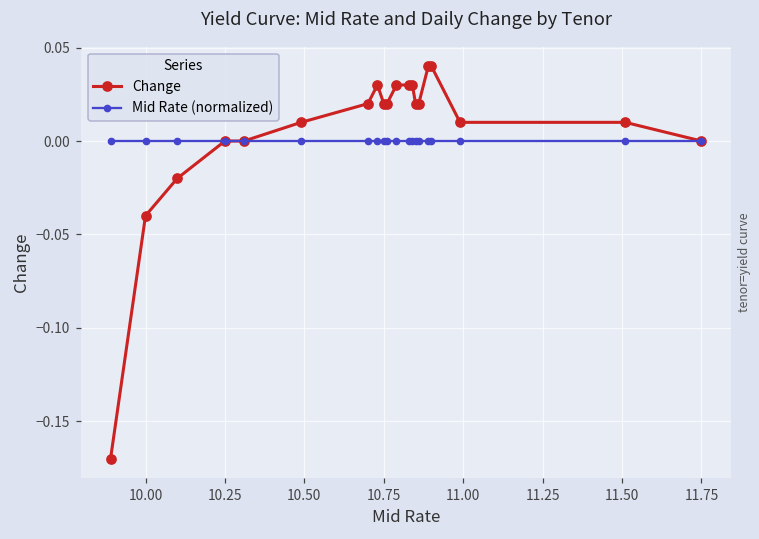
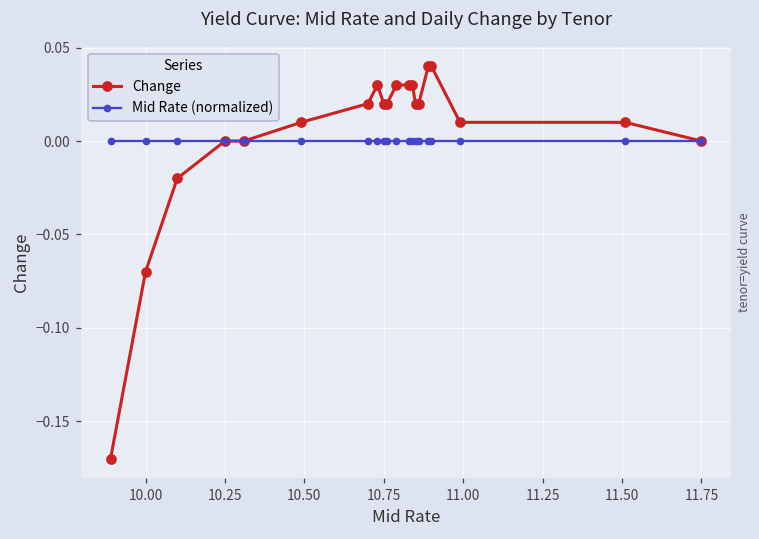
Change, 10.00: -0.04 -> -0.07
